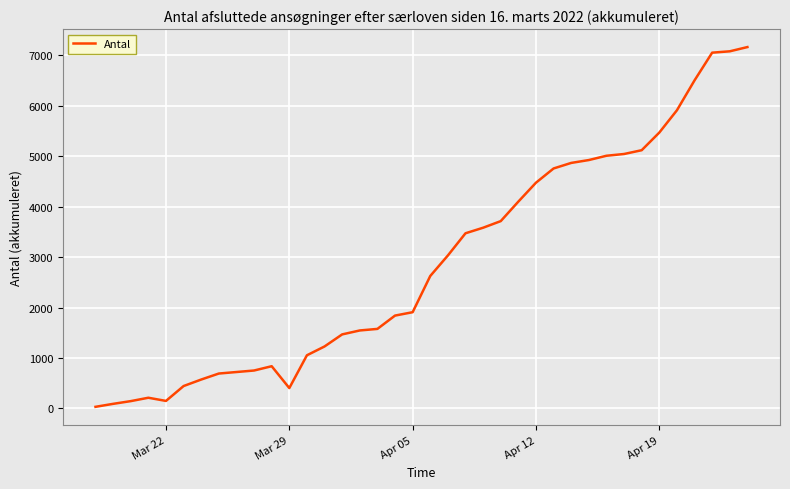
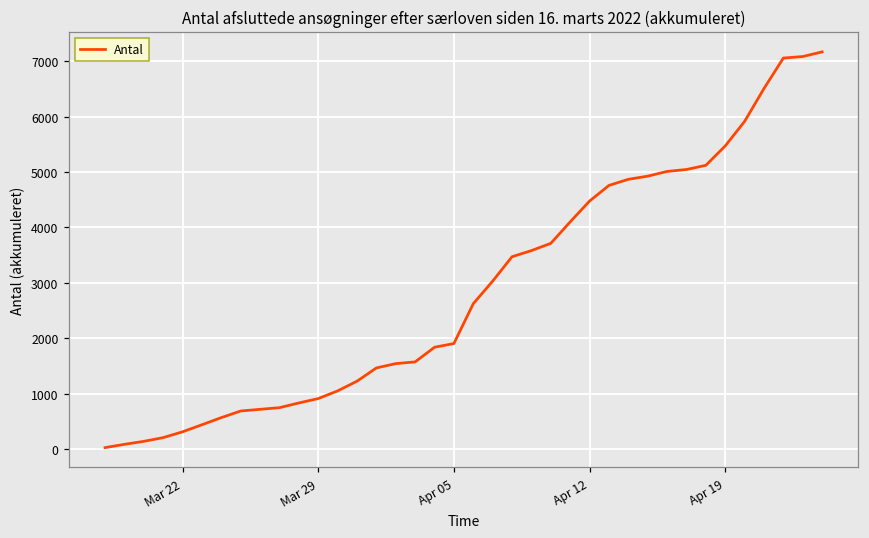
Mar 22: 100 -> 300
Mar 29: 400 -> 900
